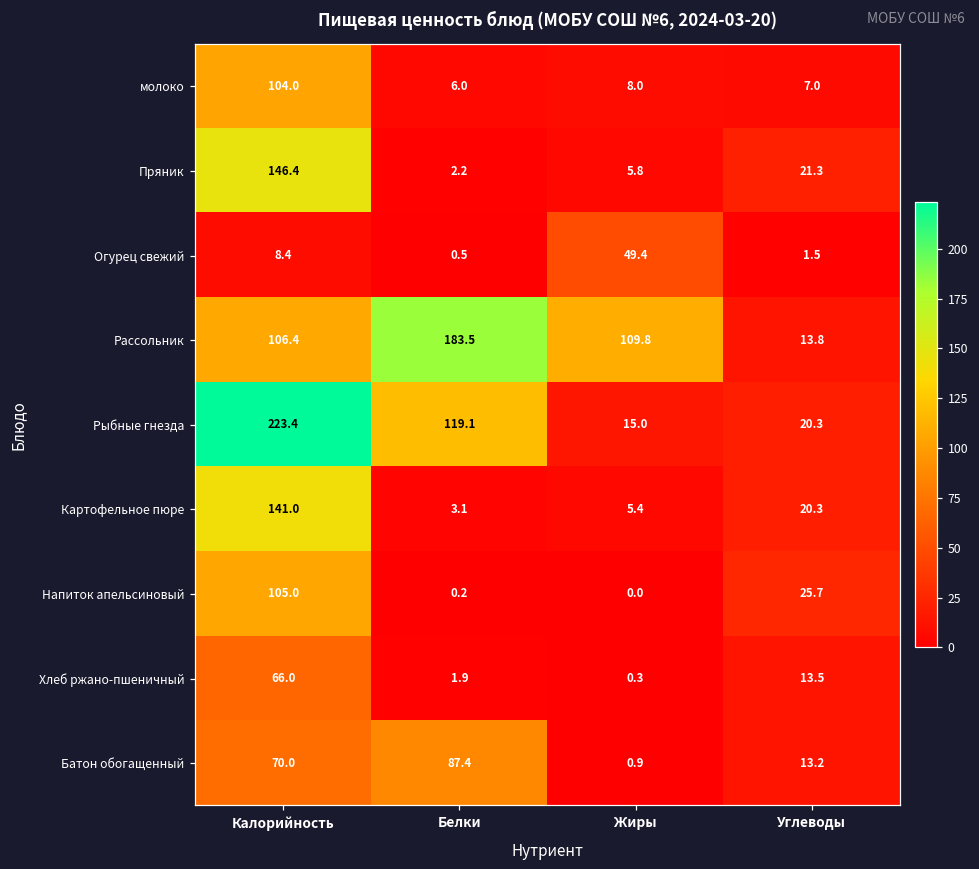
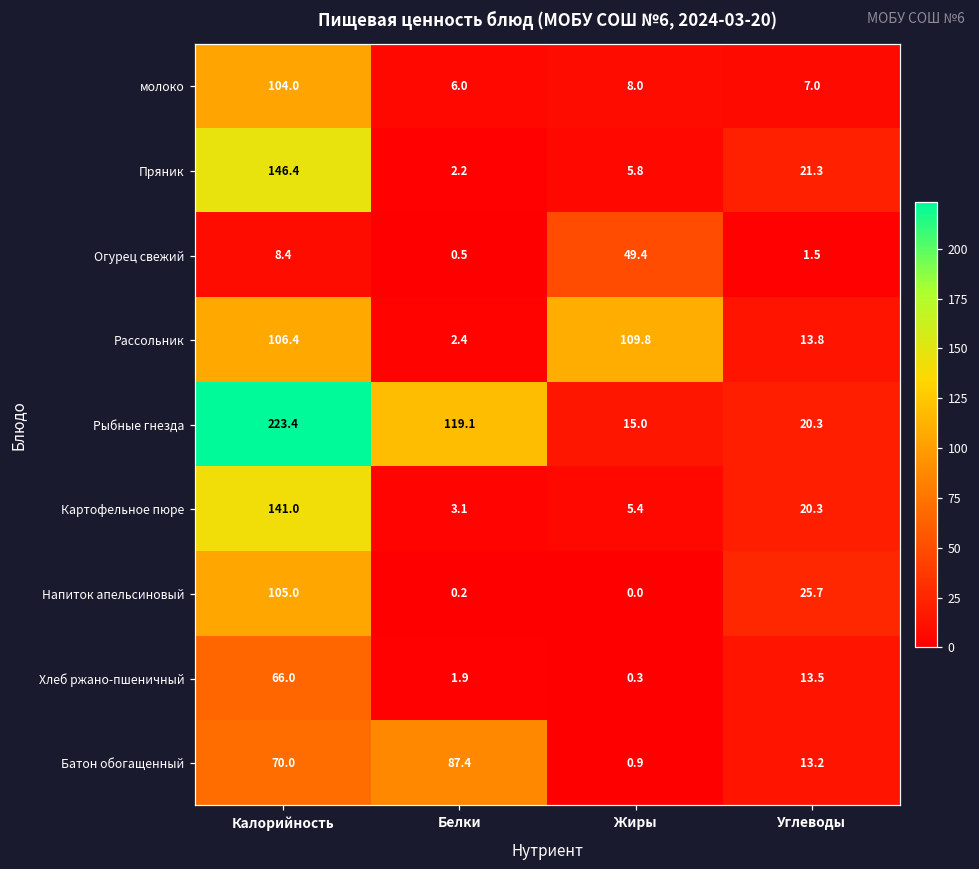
Рассольник, Белки: 183.5 -> 2.4
